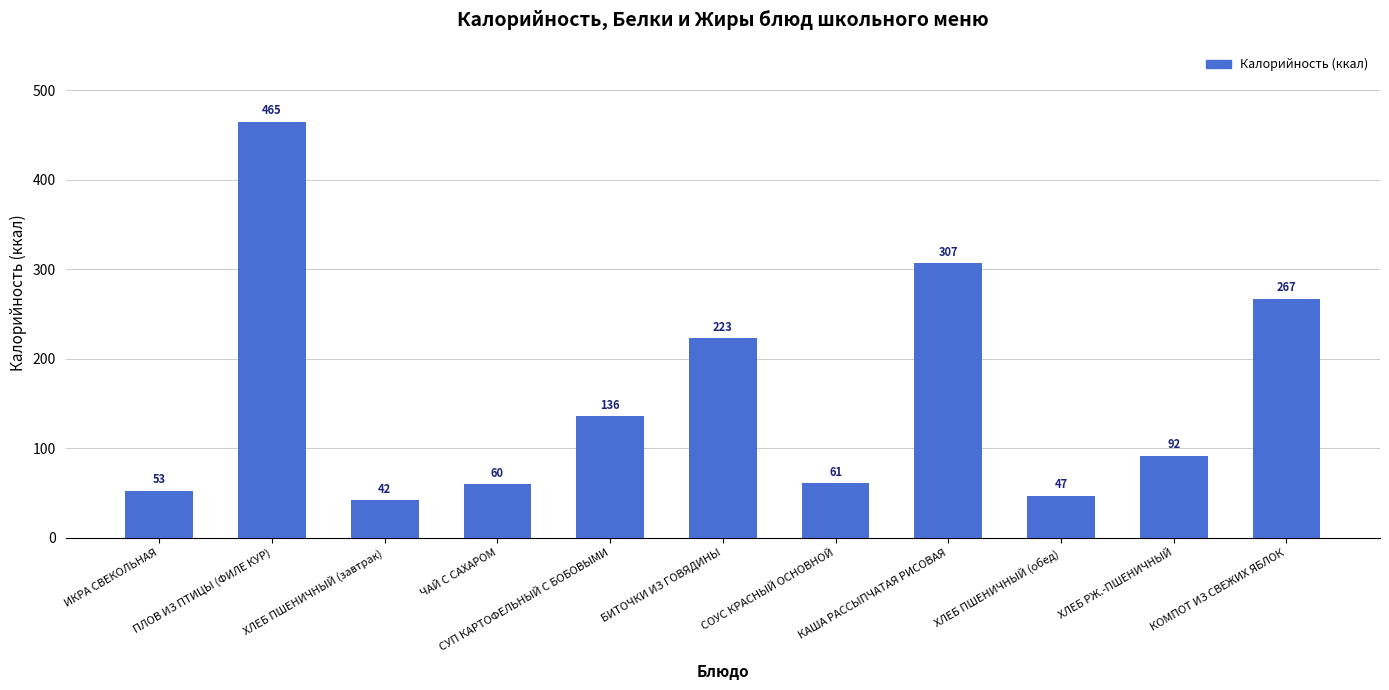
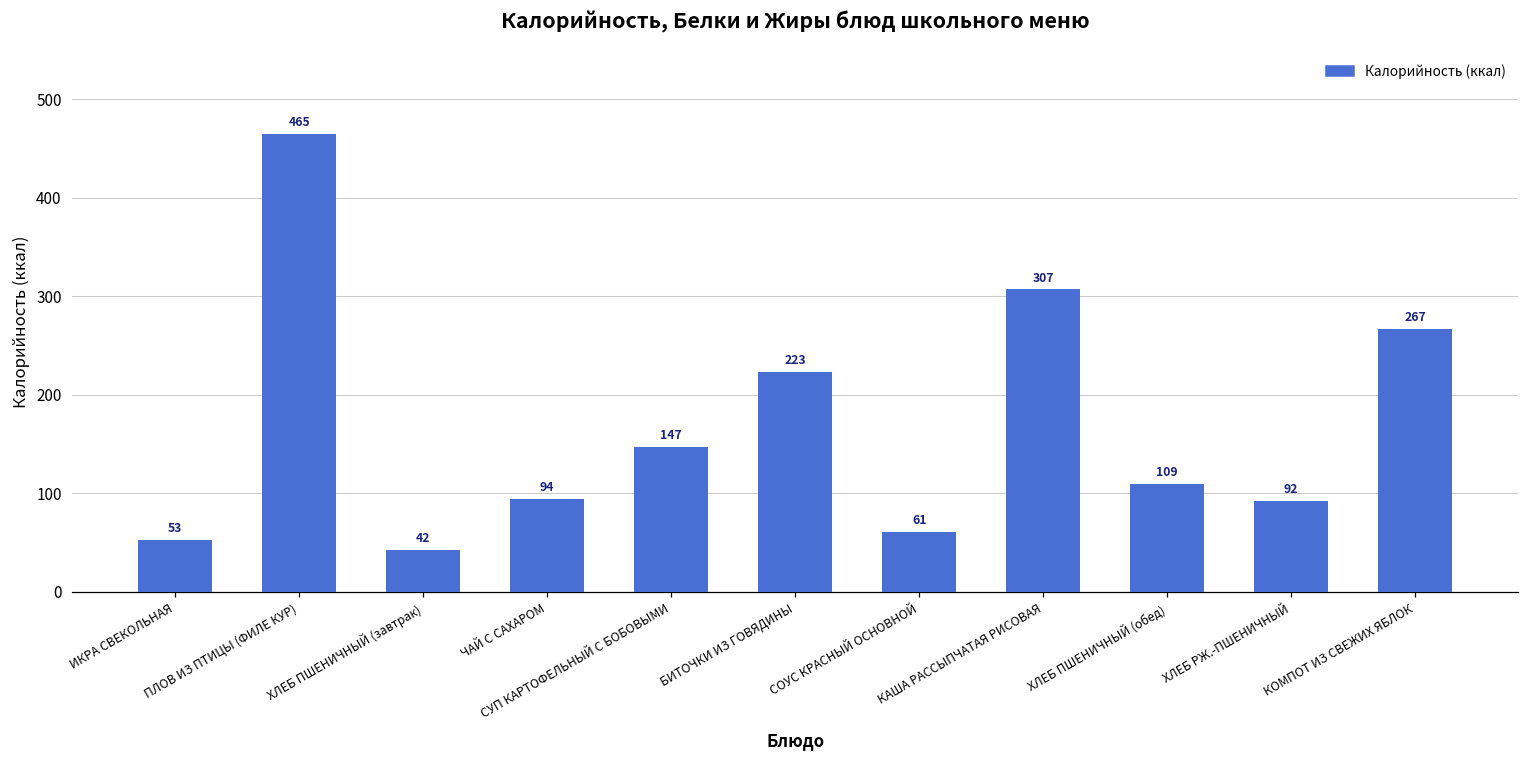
ЧАЙ С САХАРОМ: 60 -> 94
СУП КАРТОФЕЛЬНЫЙ С БОБОВЫМИ: 136 -> 147
ХЛЕБ ПШЕНИЧНЫЙ (обед): 47 -> 109
